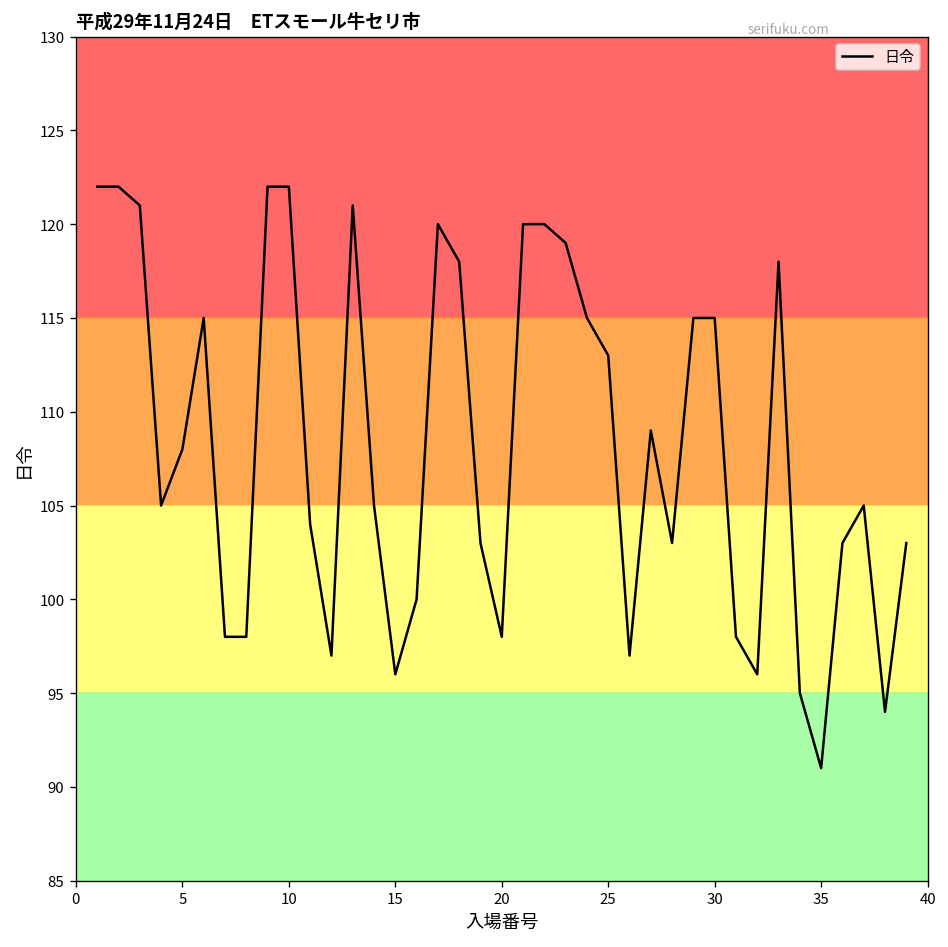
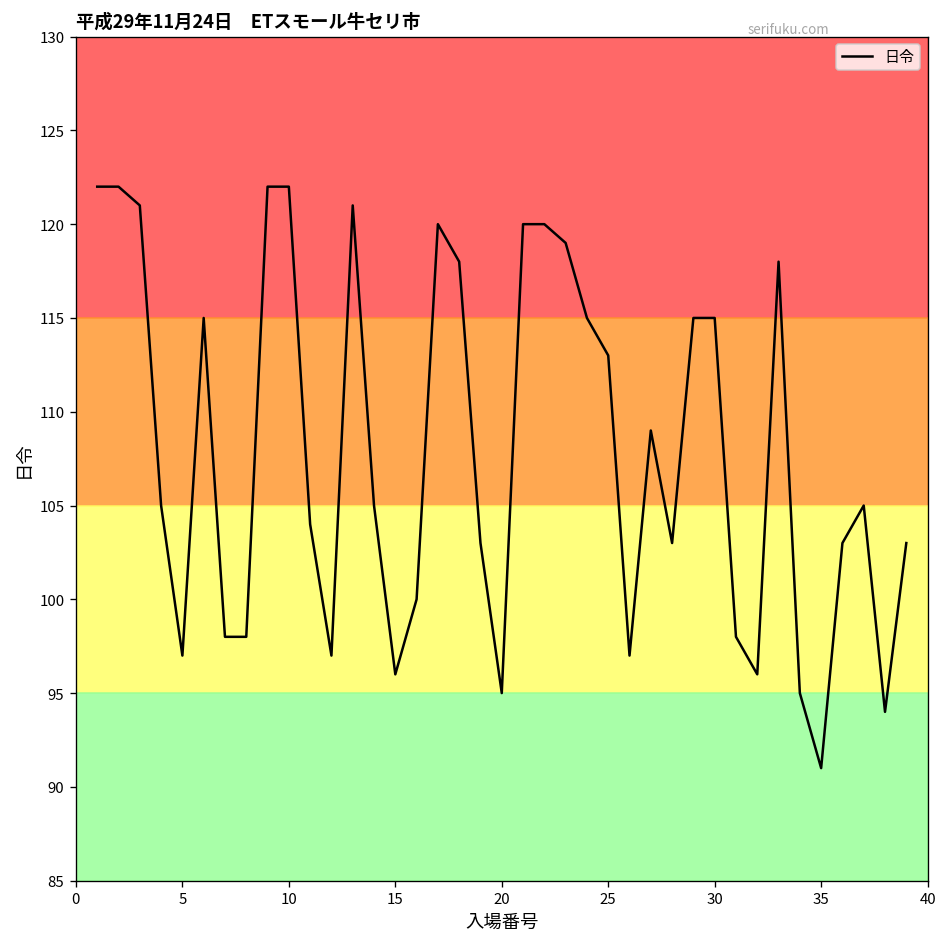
5: 108 -> 97
20: 98 -> 95
